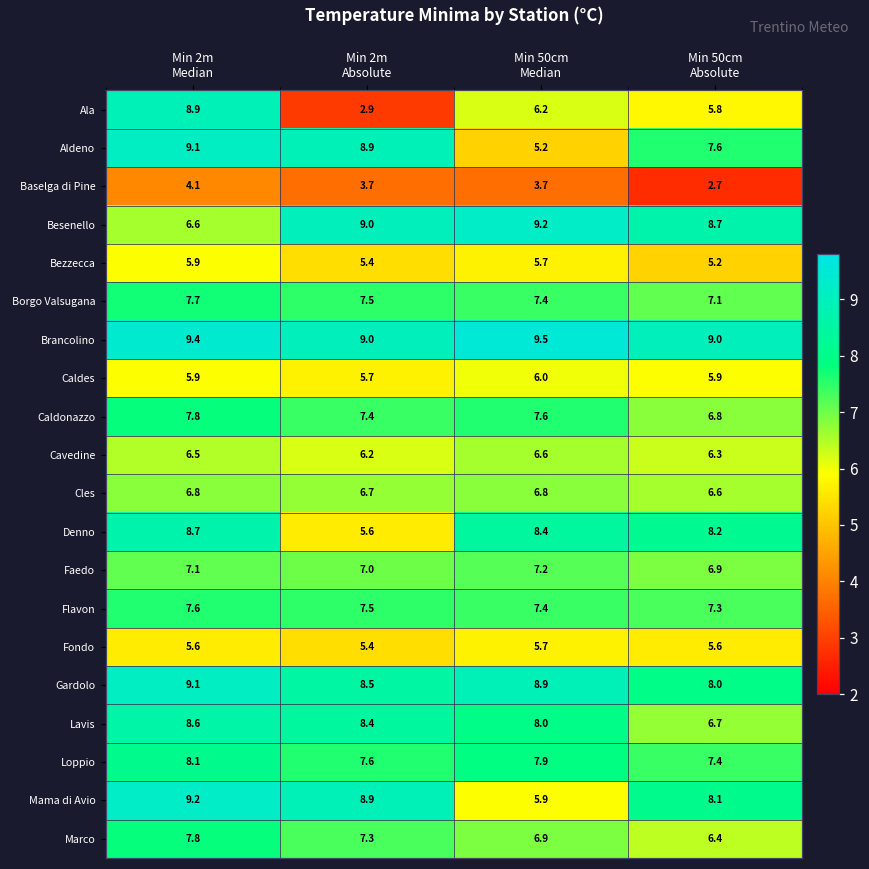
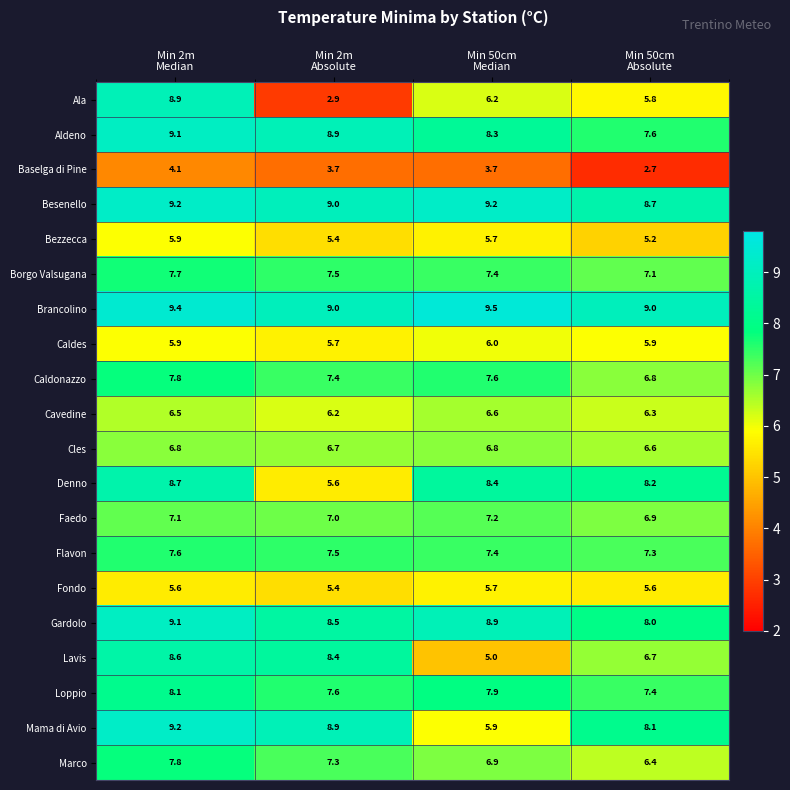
Aldeno, Min 50cm Median: 5.2 -> 8.3
Besenello, Min 2m Median: 6.6 -> 9.2
Lavis, Min 50cm Median: 8.0 -> 5.0
